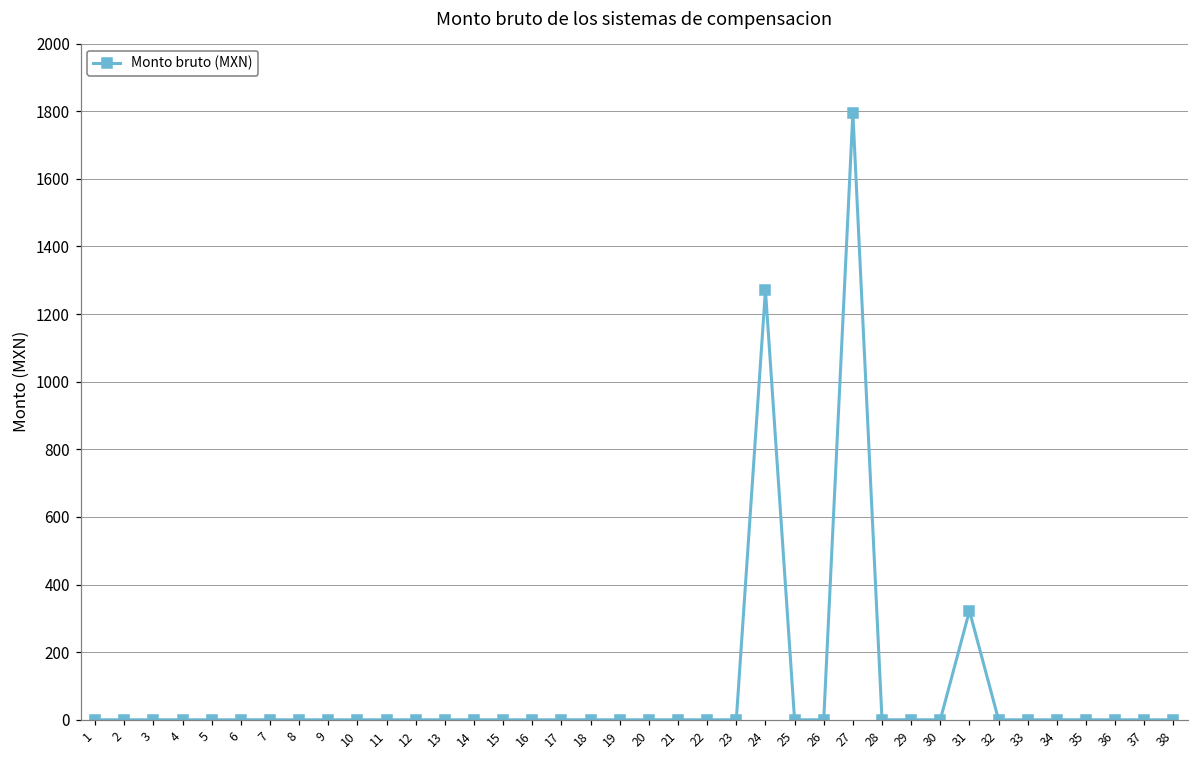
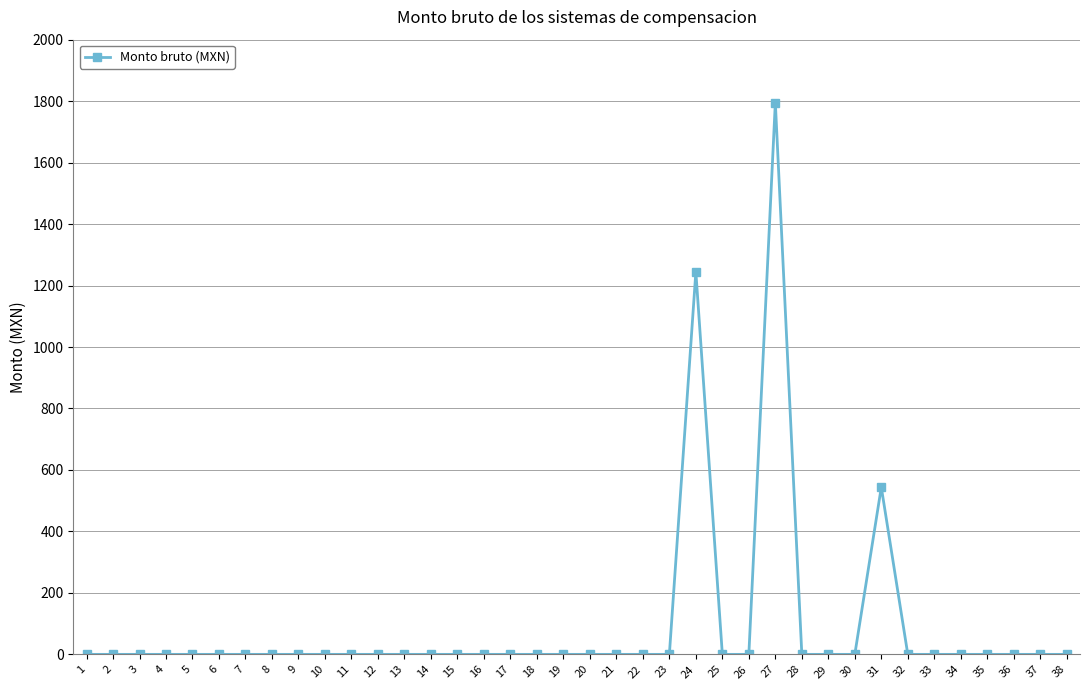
24: 1270 -> 1240
31: 320 -> 540
